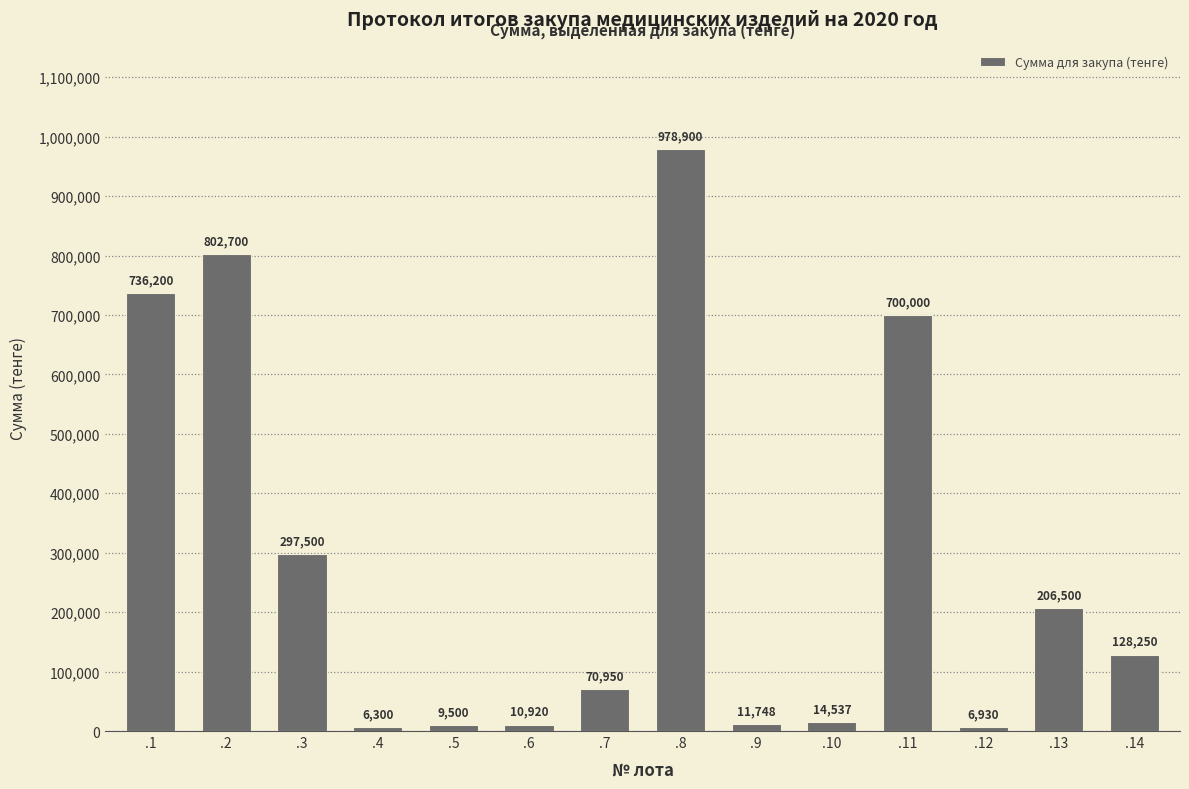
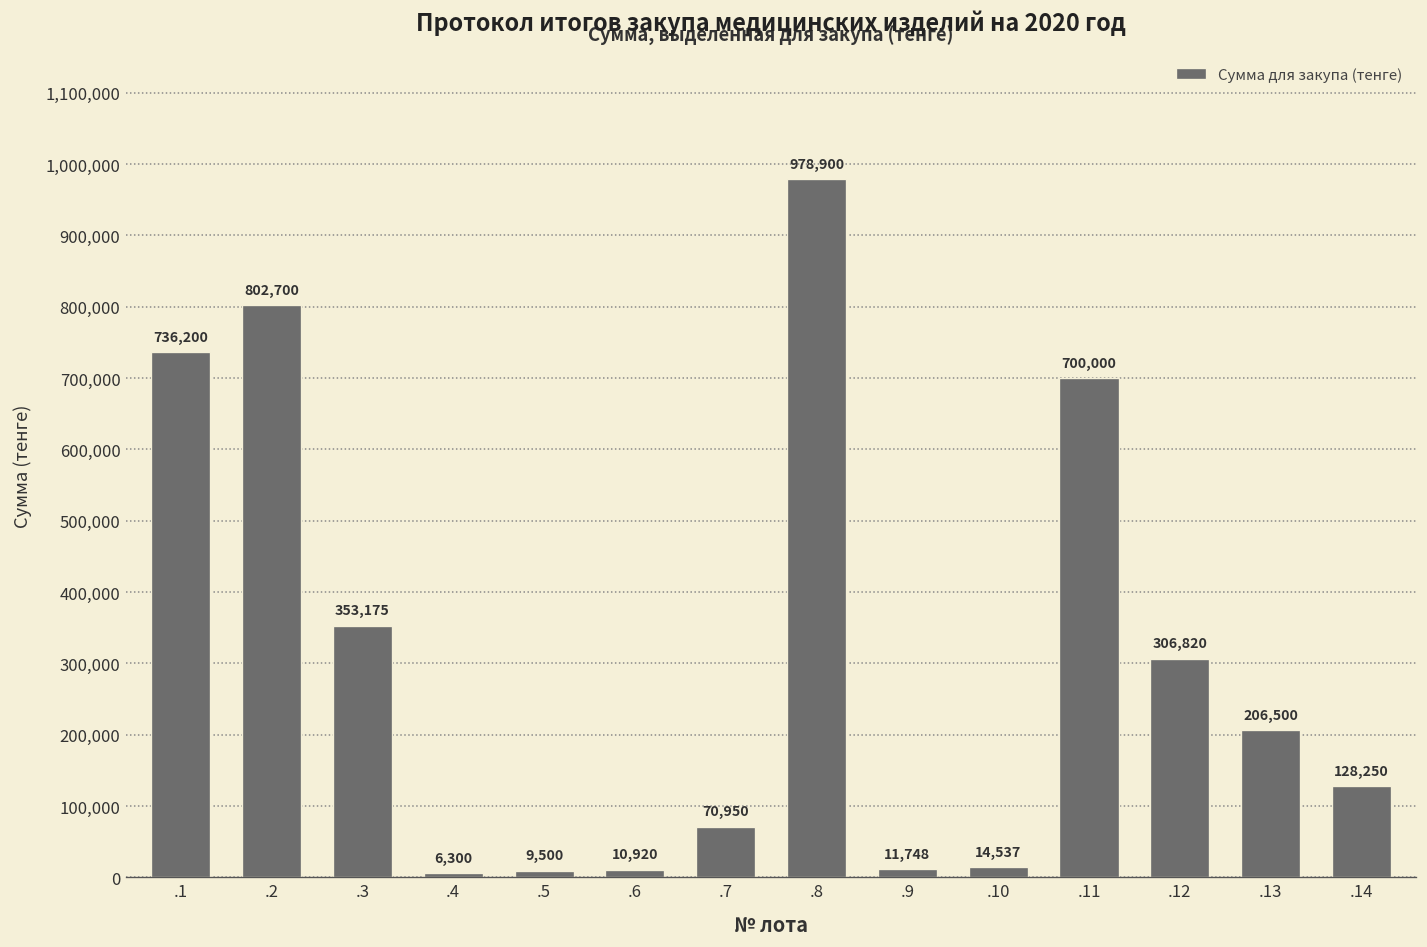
.3: 297,500 -> 353,175
.12: 6,930 -> 306,820
